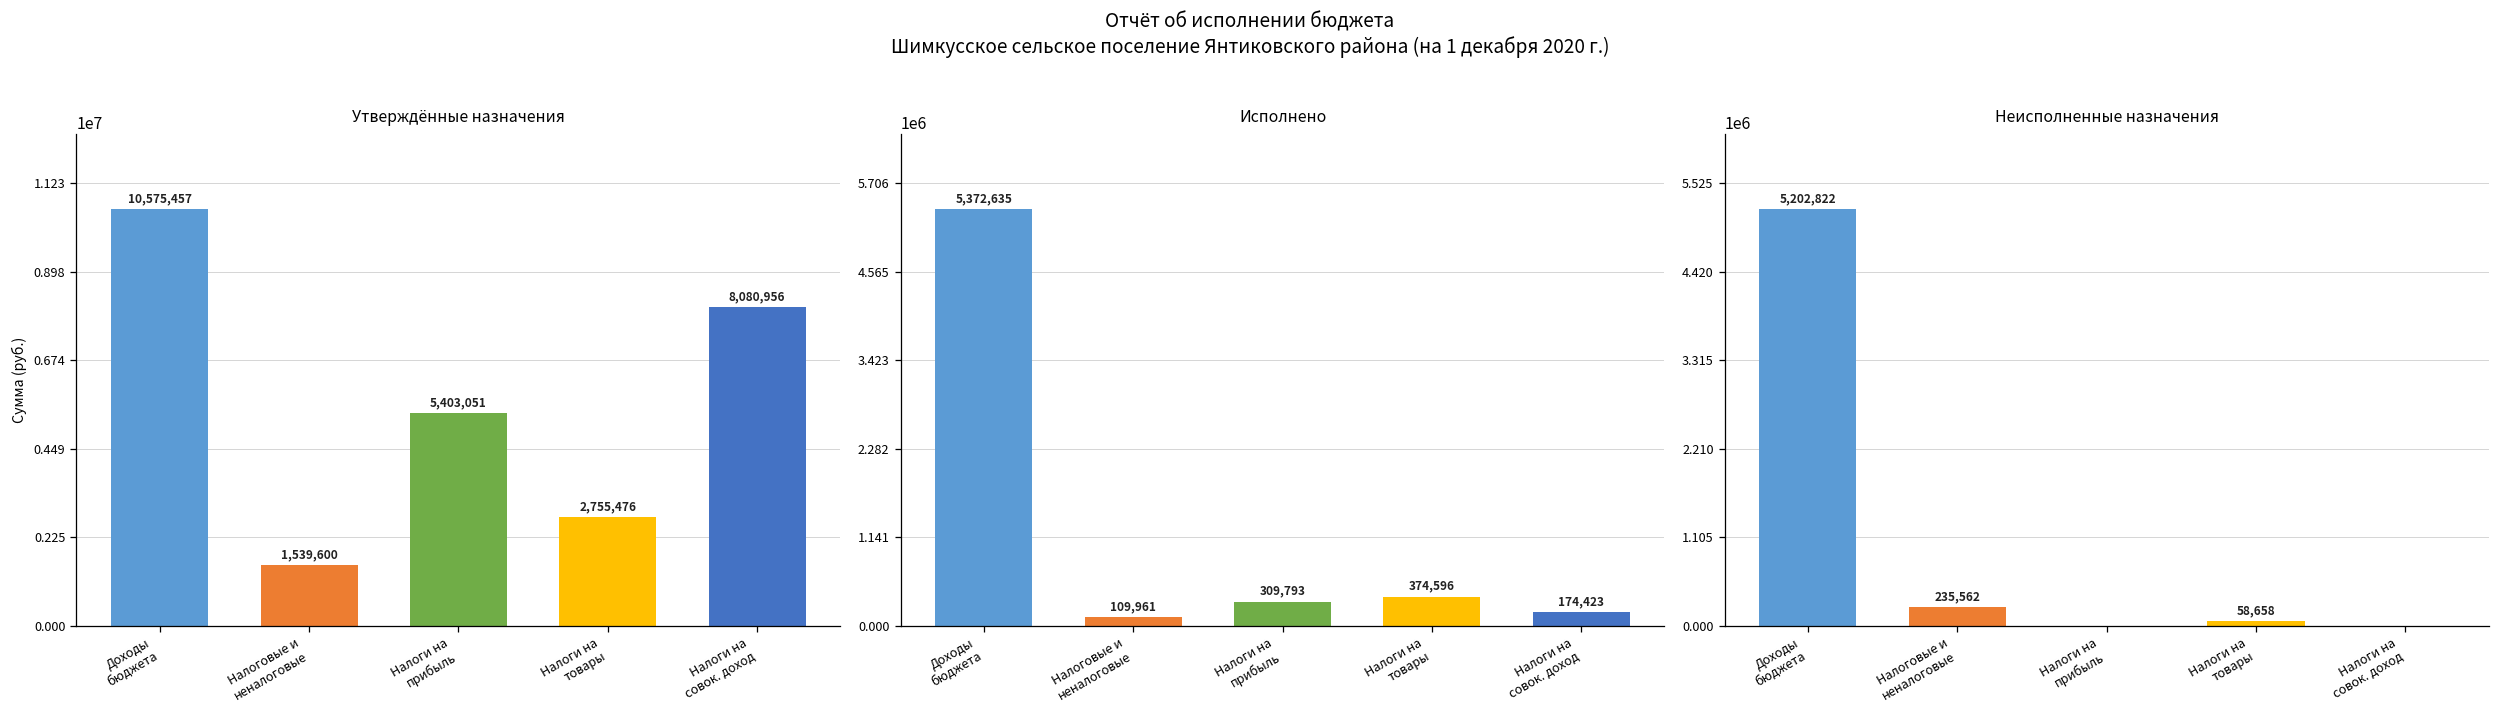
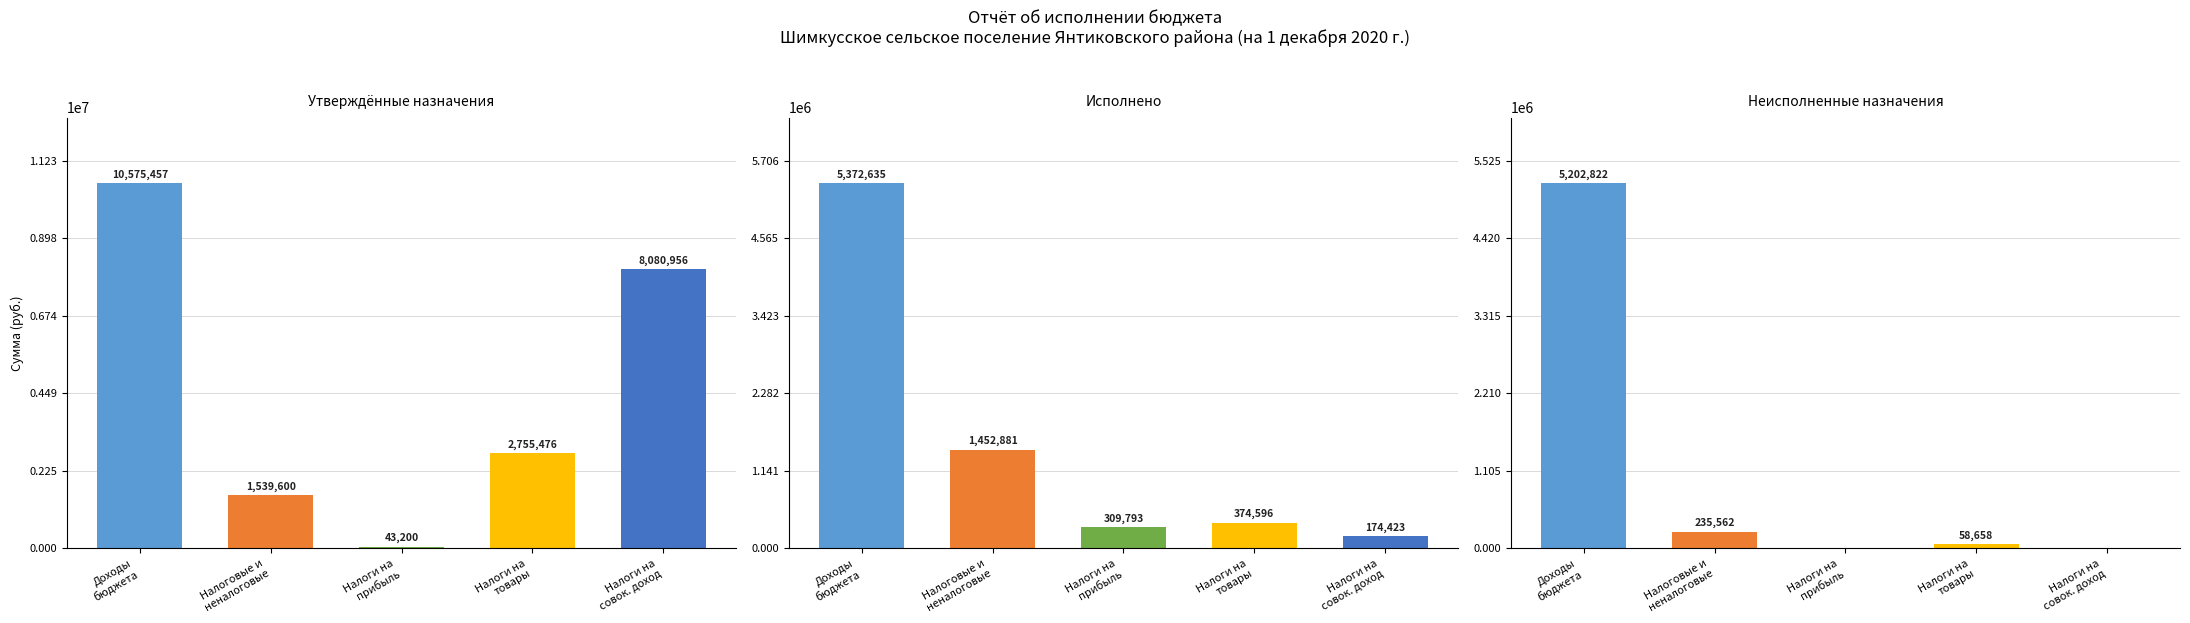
Утверждённые назначения, Налоги на прибыль: 5,403,051 -> 43,200
Исполнено, Налоговые и неналоговые: 109,961 -> 1,452,881
